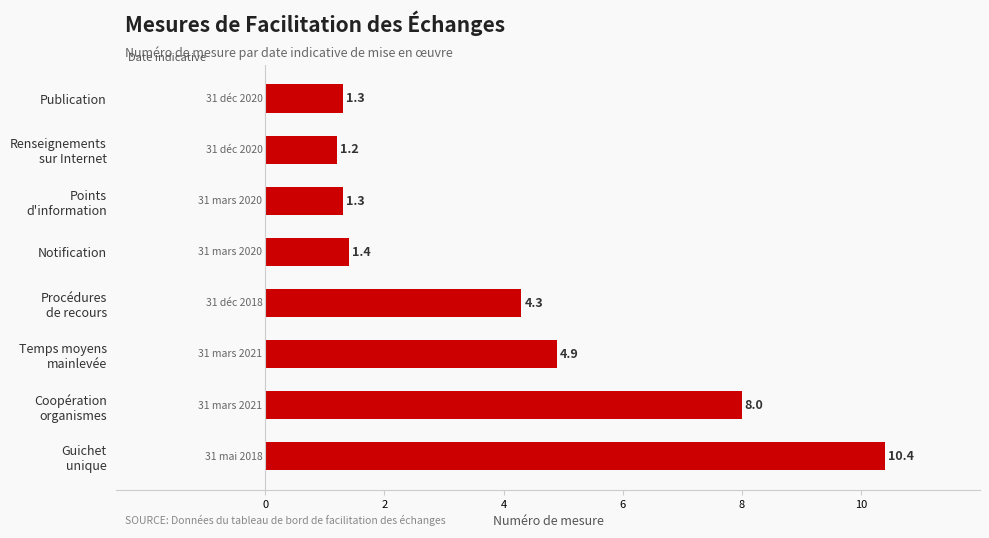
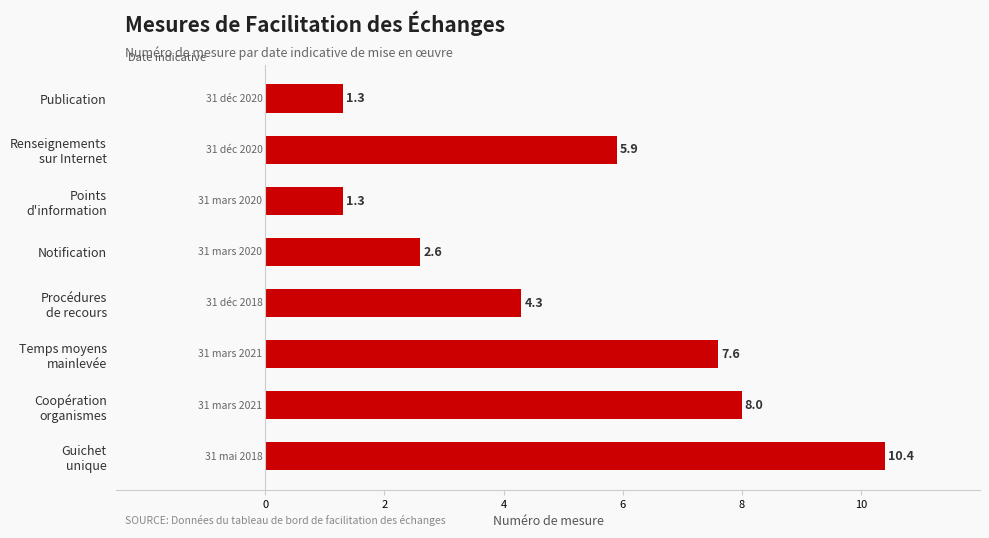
Renseignements sur Internet: 1.2 -> 5.9
Notification: 1.4 -> 2.6
Temps moyens mainlevée: 4.9 -> 7.6
